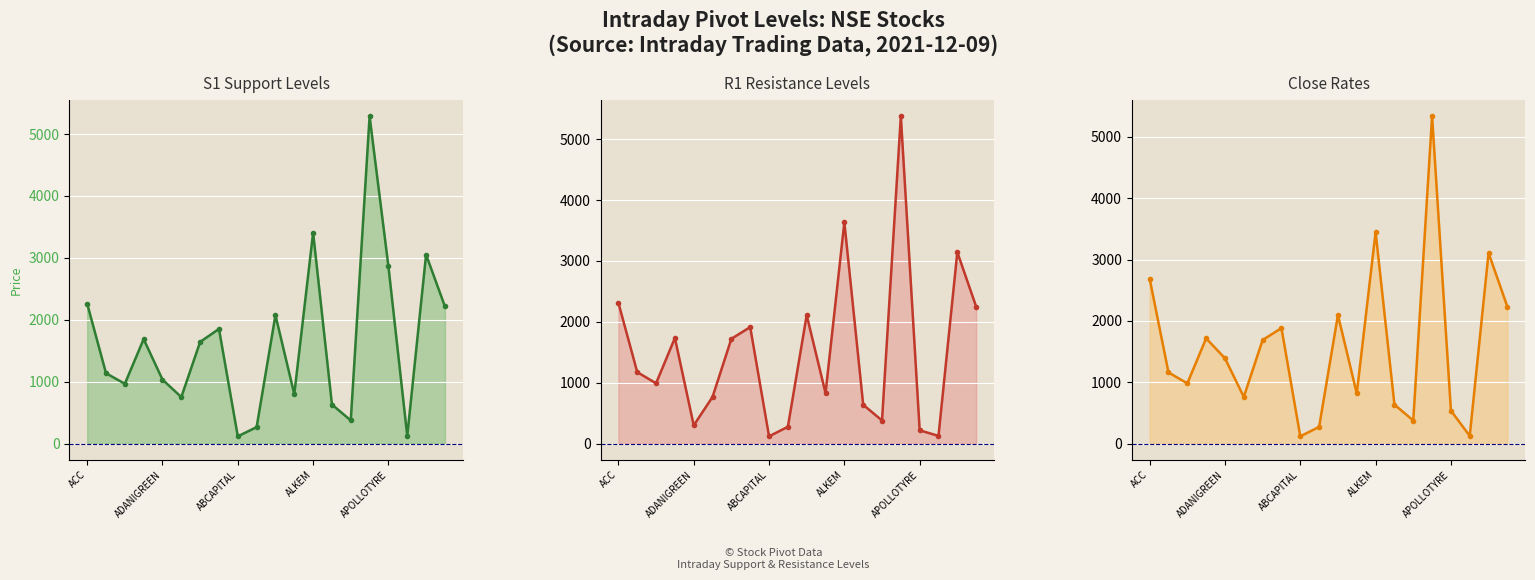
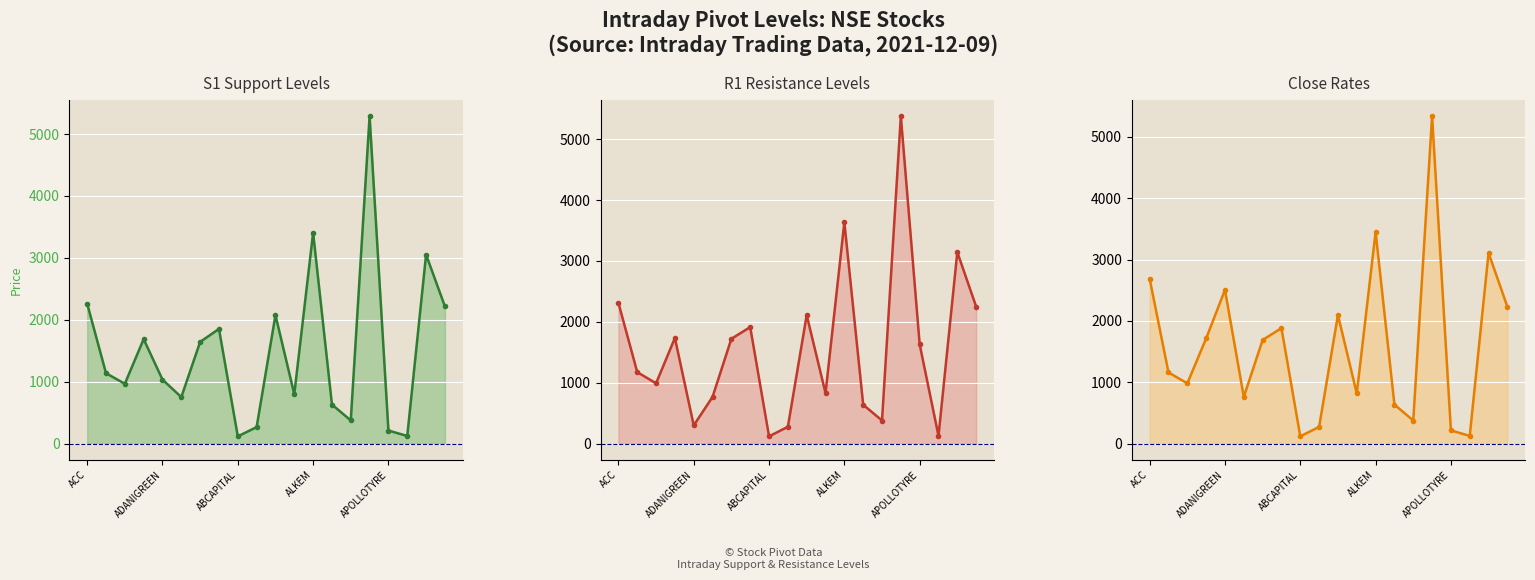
S1 Support Levels, APOLLOTYRE: 2900 -> 200
R1 Resistance Levels, APOLLOTYRE: 200 -> 1600
Close Rates, ADANIGREEN: 1400 -> 2500
Close Rates, APOLLOTYRE: 500 -> 200
